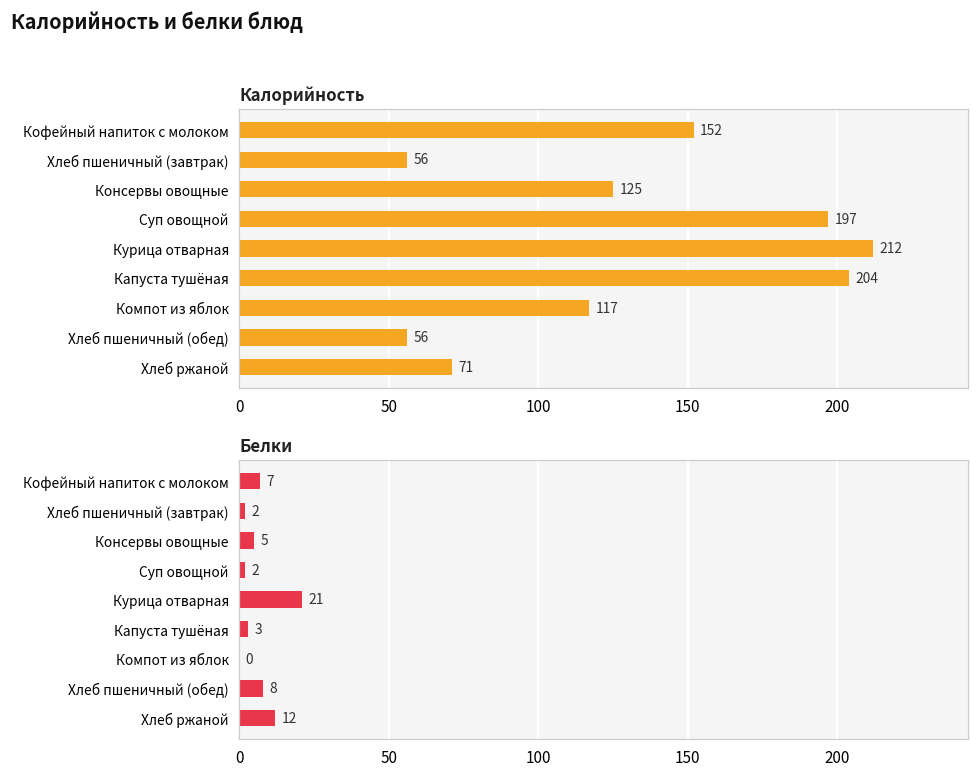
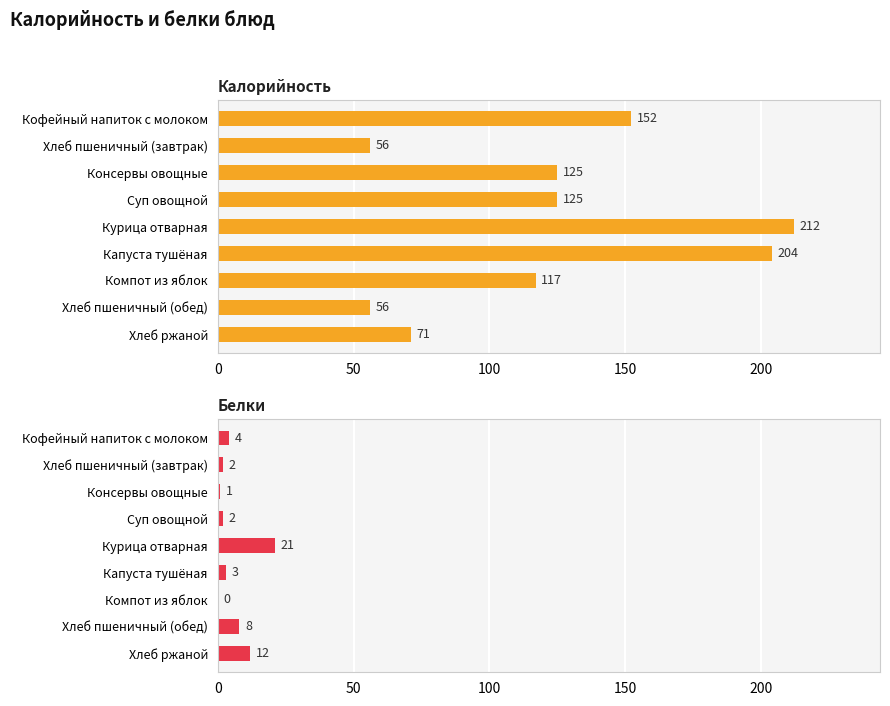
Калорийность, Суп овощной: 197 -> 125
Белки, Кофейный напиток с молоком: 7 -> 4
Белки, Консервы овощные: 5 -> 1
